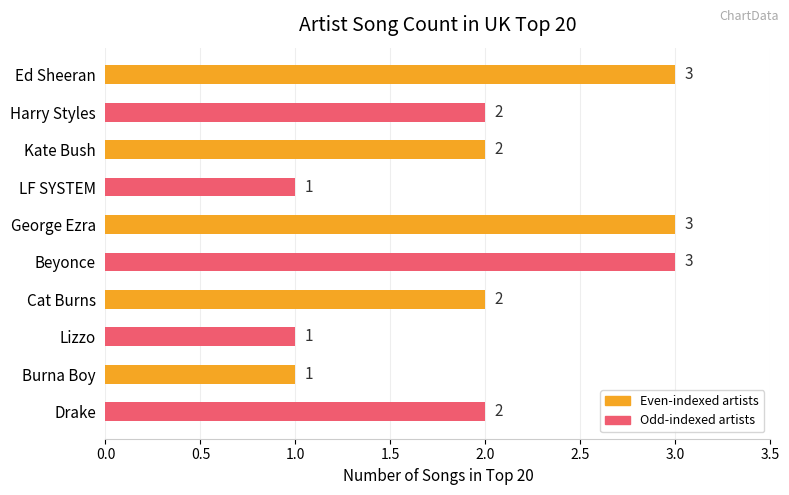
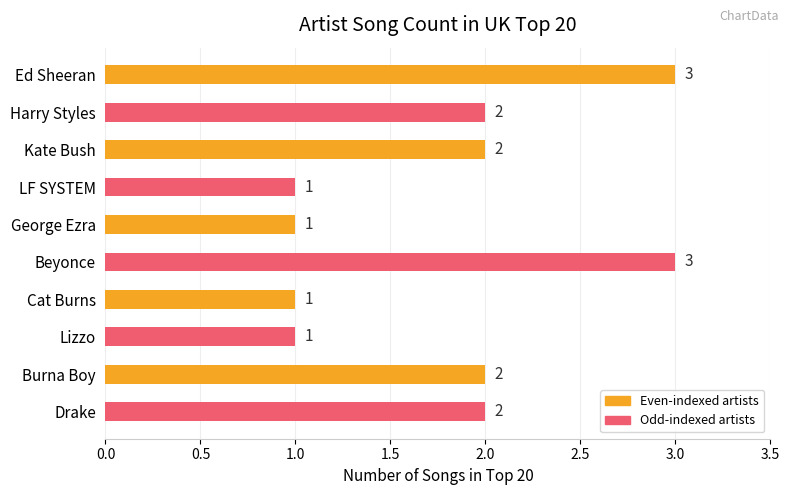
George Ezra: 3 -> 1
Cat Burns: 2 -> 1
Burna Boy: 1 -> 2
